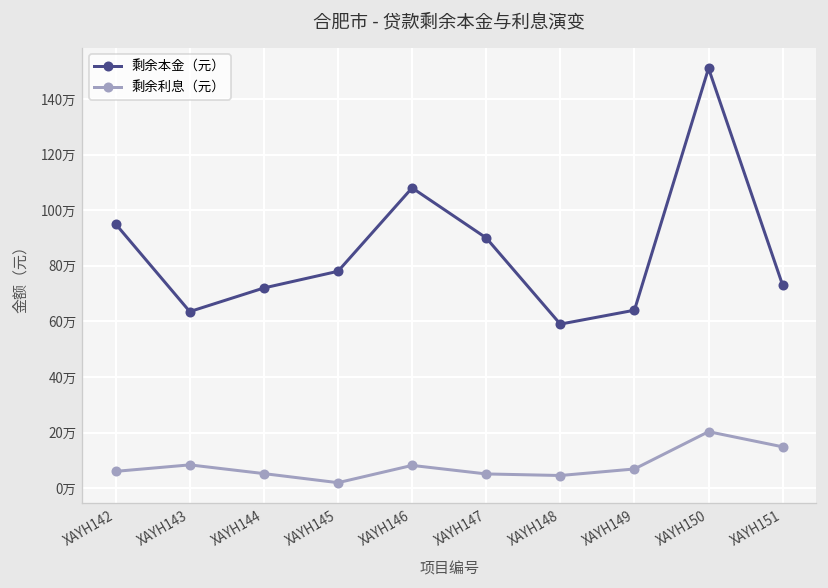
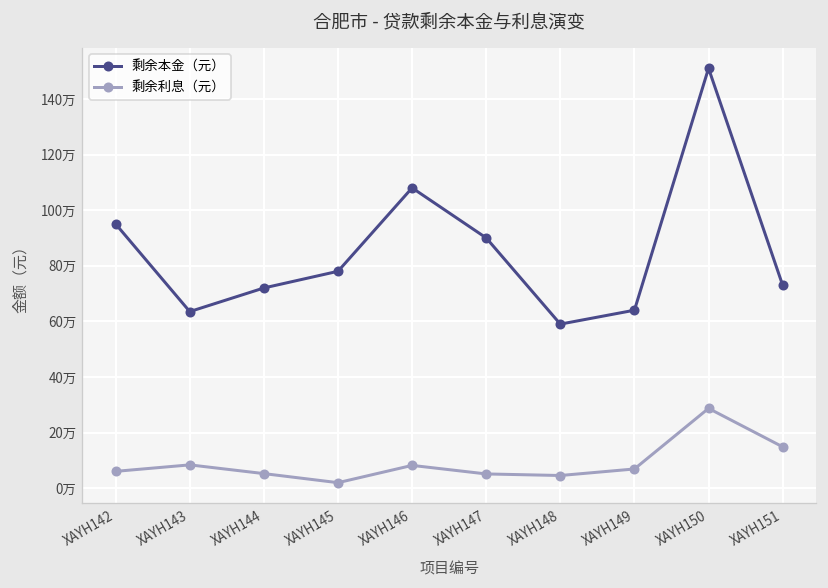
剩余利息（元）, XAYH150: 20万 -> 29万
